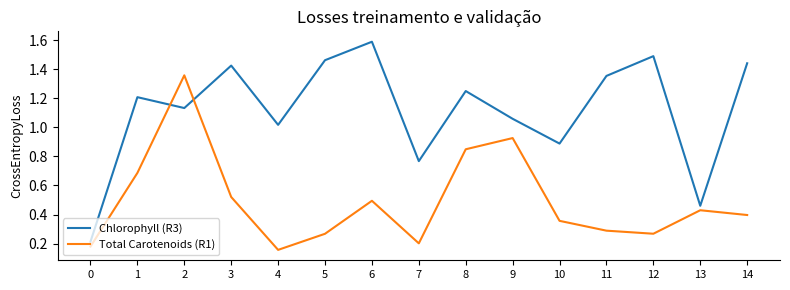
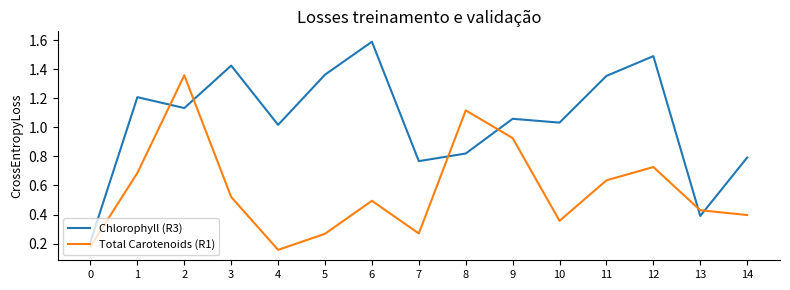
Chlorophyll (R3), 5: 1.46 -> 1.36
Total Carotenoids (R1), 7: 0.20 -> 0.27
Chlorophyll (R3), 8: 1.25 -> 0.82
Total Carotenoids (R1), 8: 0.85 -> 1.12
Chlorophyll (R3), 10: 0.89 -> 1.03
Total Carotenoids (R1), 11: 0.29 -> 0.64
Total Carotenoids (R1), 12: 0.27 -> 0.73
Chlorophyll (R3), 13: 0.46 -> 0.39
Chlorophyll (R3), 14: 1.44 -> 0.79
